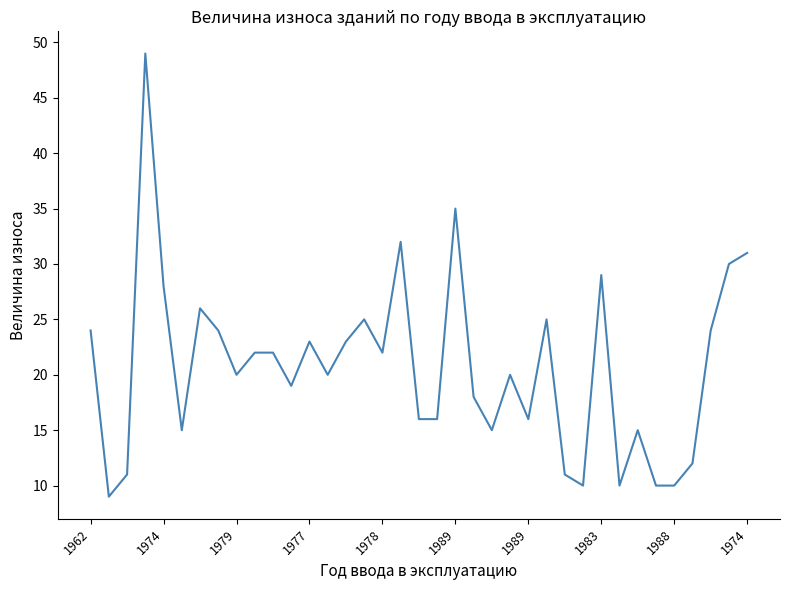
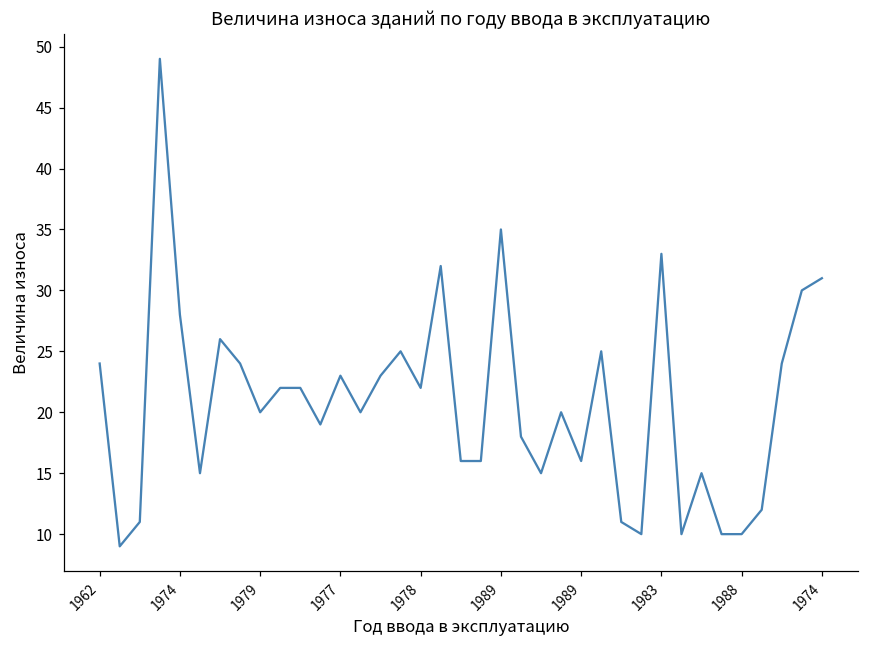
1983: 29 -> 33
